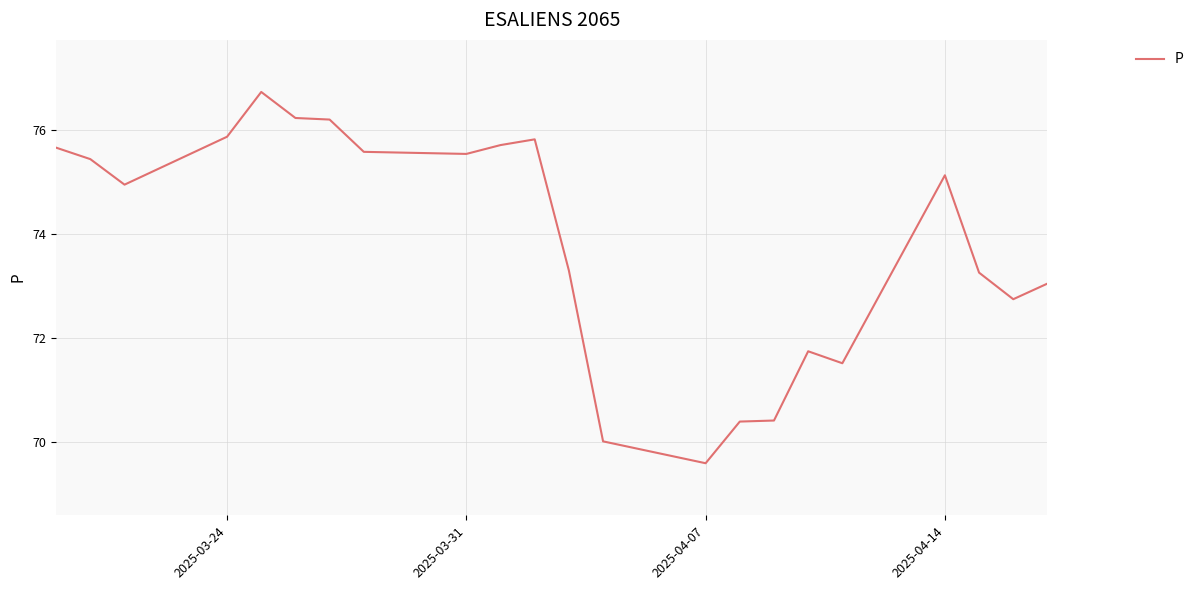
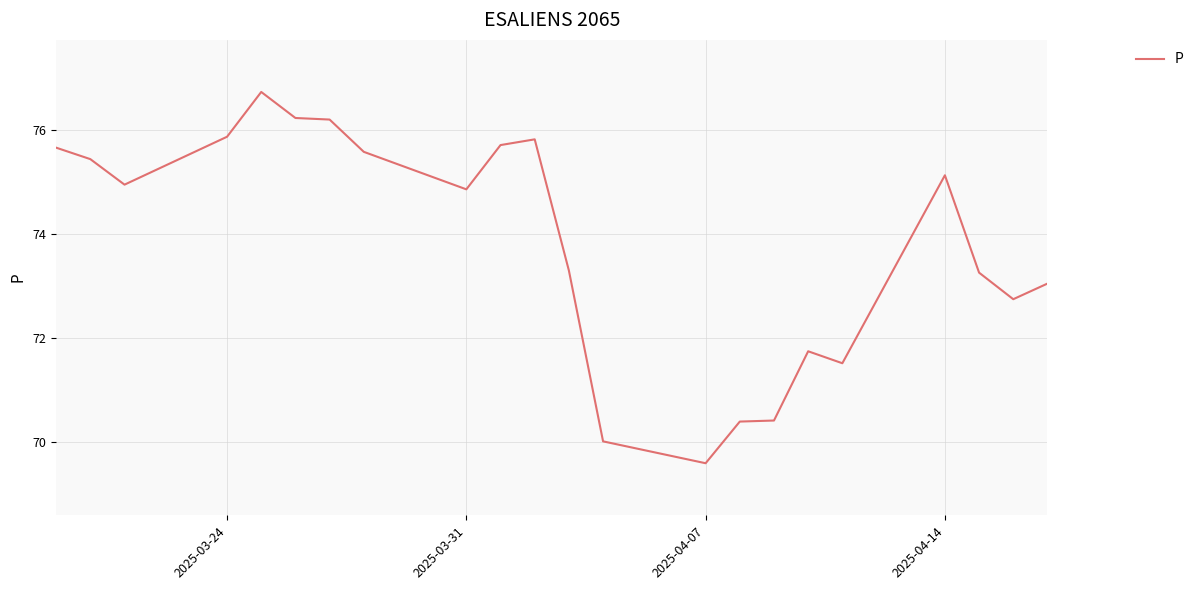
2025-03-31: 75.5 -> 74.9
